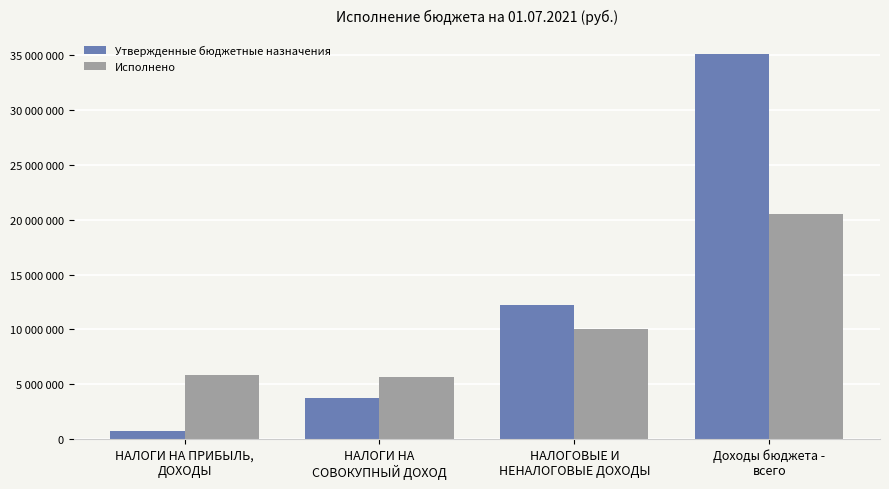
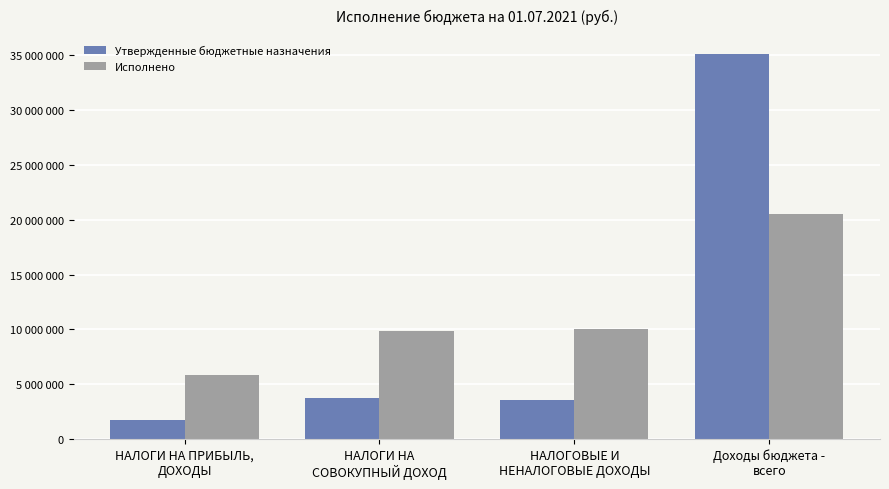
Утвержденные бюджетные назначения, НАЛОГИ НА ПРИБЫЛЬ, ДОХОДЫ: 700000 -> 1700000
Исполнено, НАЛОГИ НА СОВОКУПНЫЙ ДОХОД: 5700000 -> 9900000
Утвержденные бюджетные назначения, НАЛОГОВЫЕ И НЕНАЛОГОВЫЕ ДОХОДЫ: 12200000 -> 3500000
